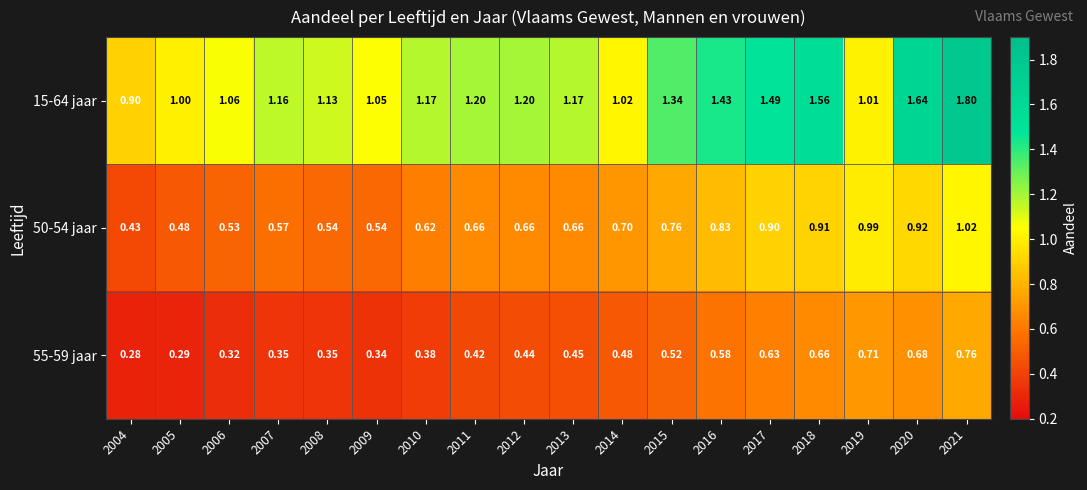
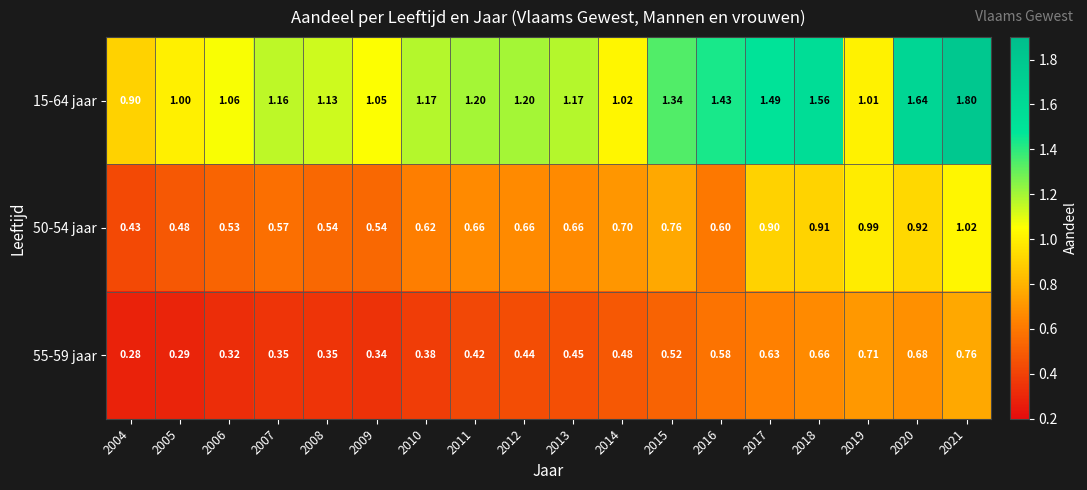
50-54 jaar, 2016: 0.83 -> 0.60
